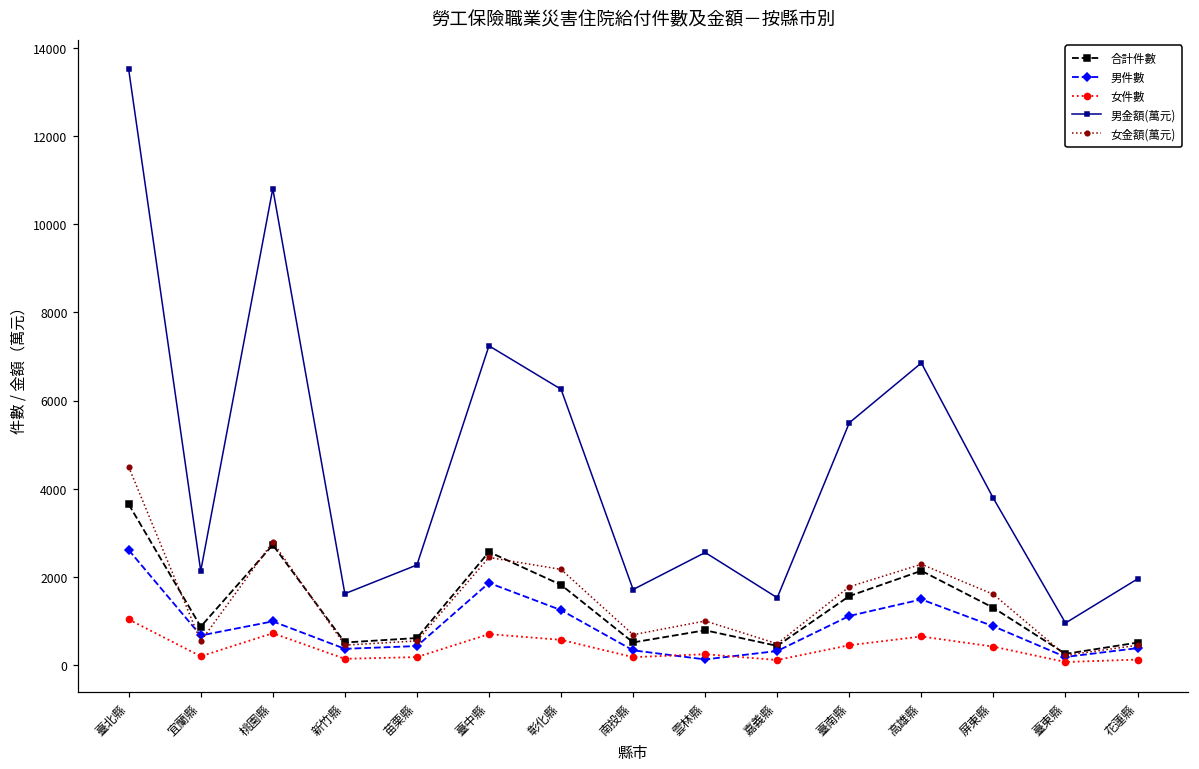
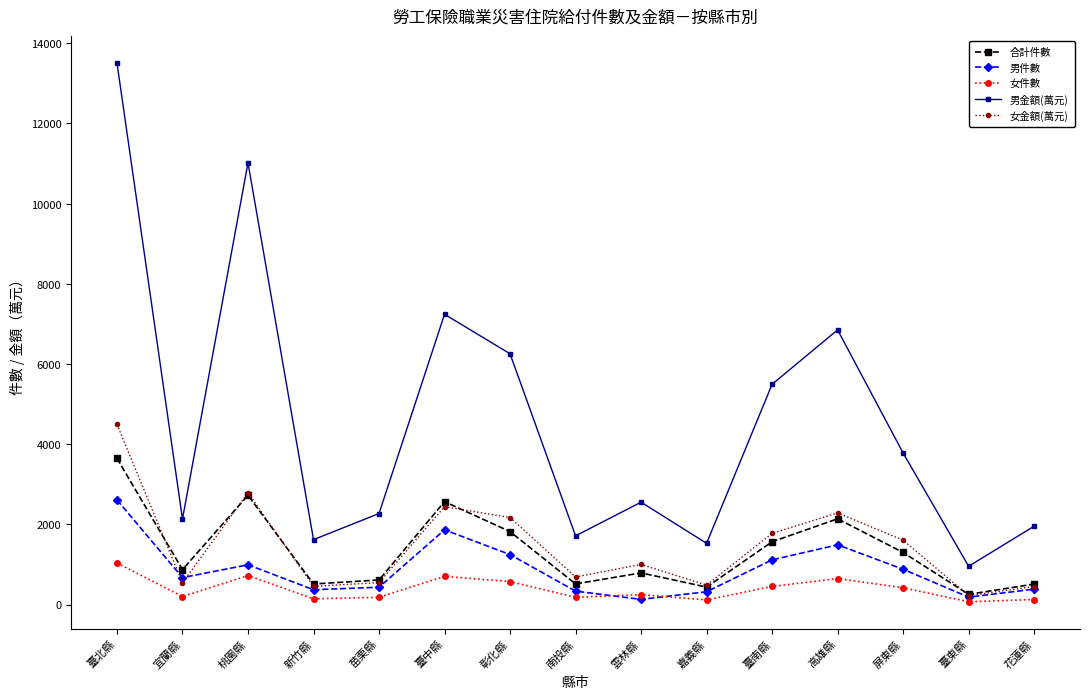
男金額(萬元), 桃園縣: 10800 -> 11000
